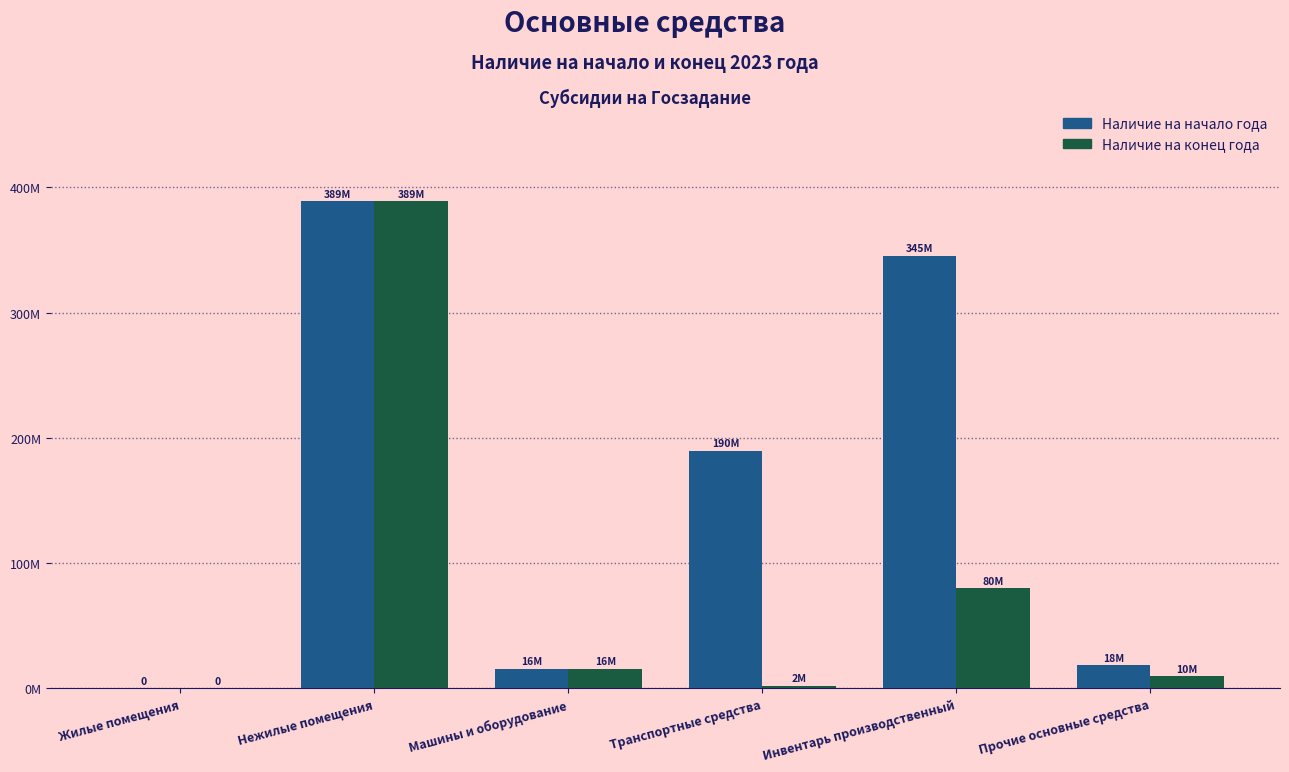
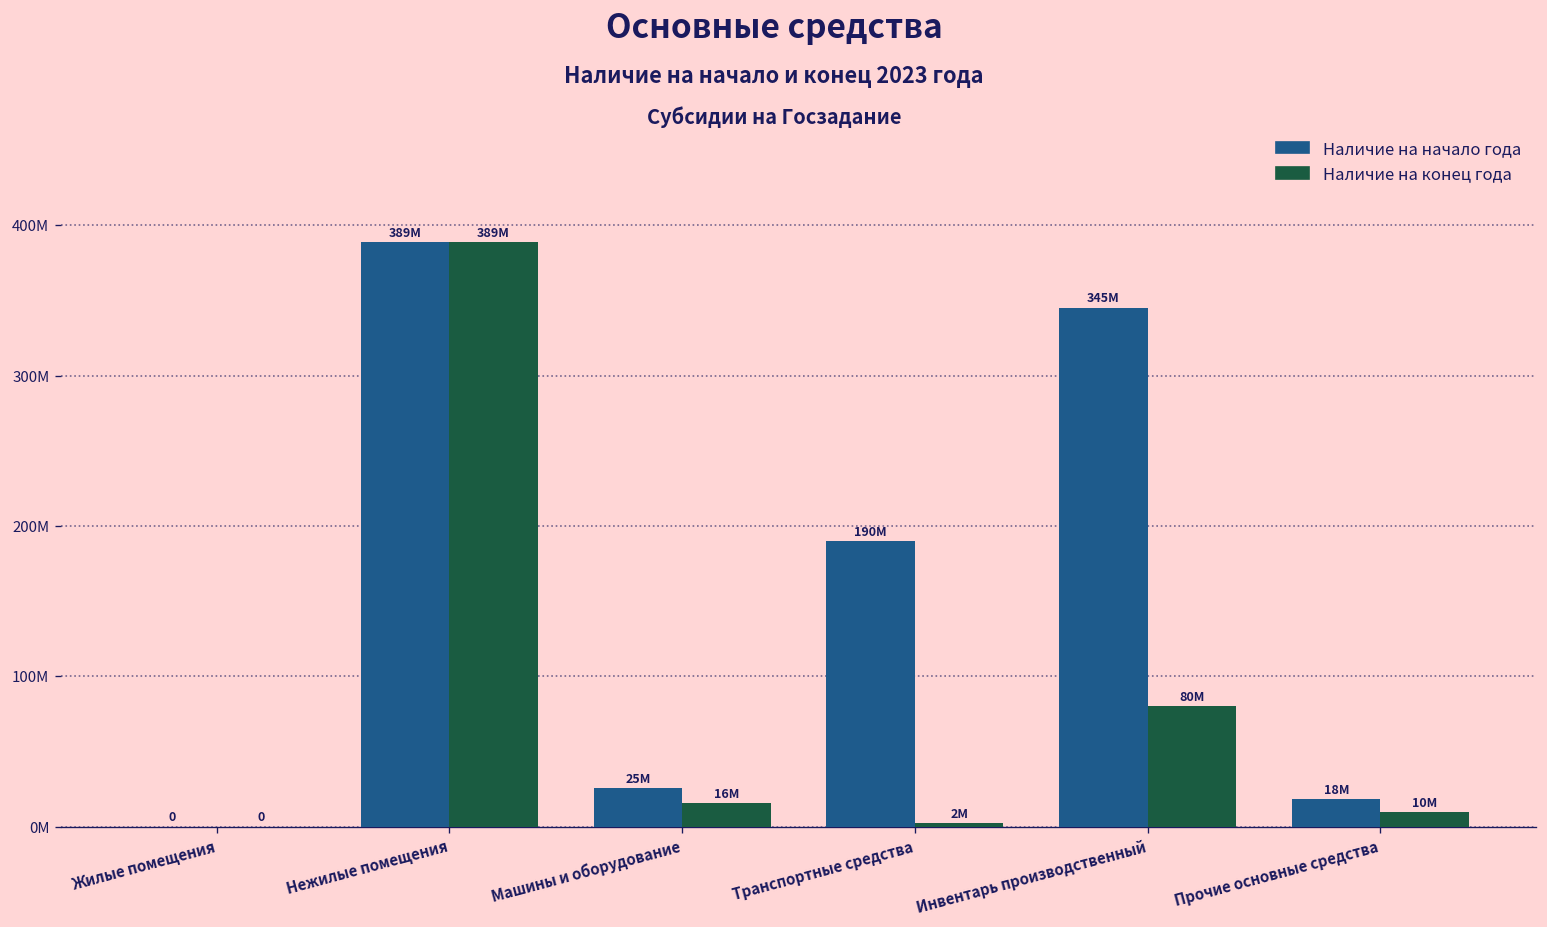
Наличие на начало года, Машины и оборудование: 16M -> 25M
